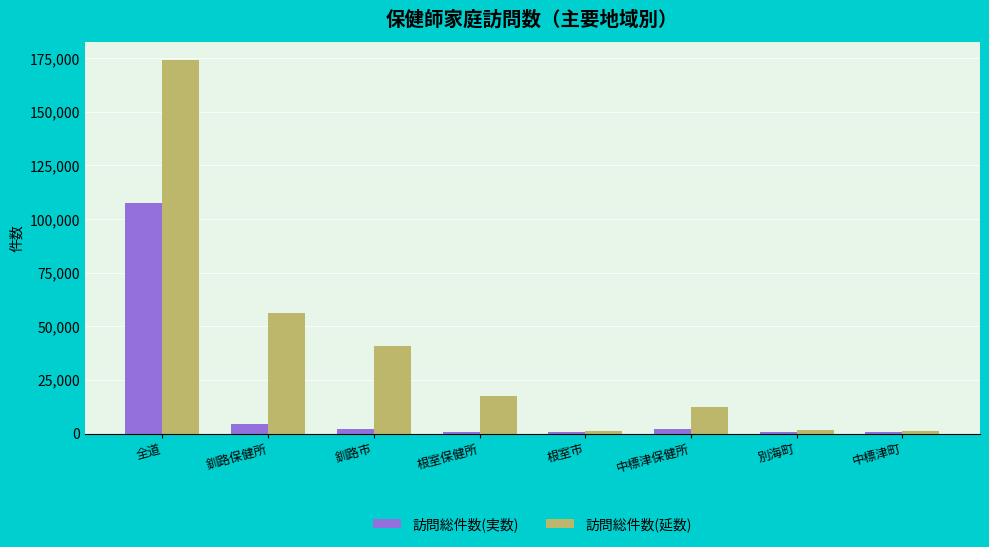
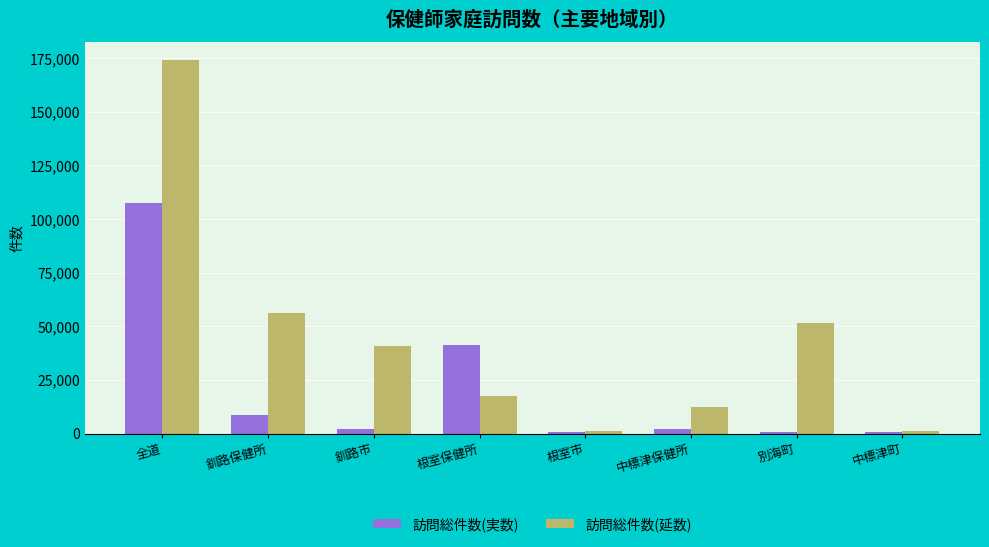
訪問総件数(実数), 釧路保健所: 5,000 -> 9,000
訪問総件数(実数), 根室保健所: 1,000 -> 41,000
訪問総件数(延数), 別海町: 1,000 -> 52,000
